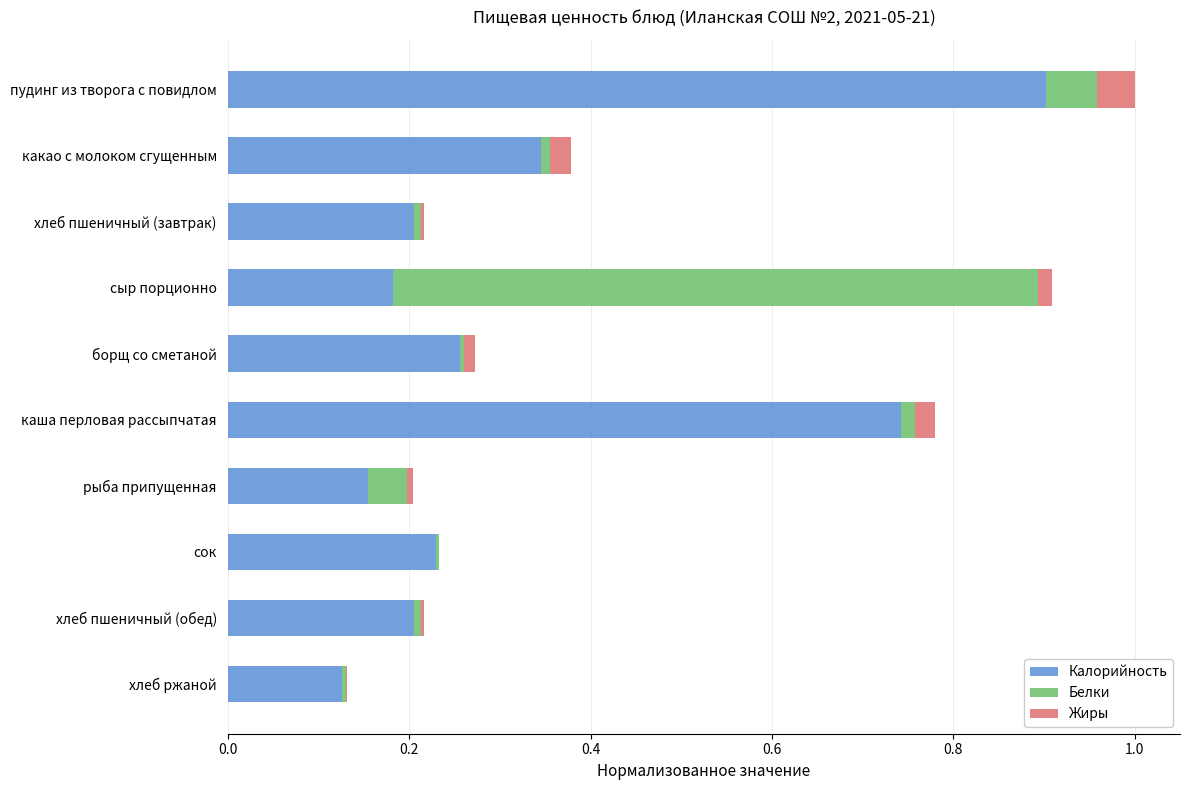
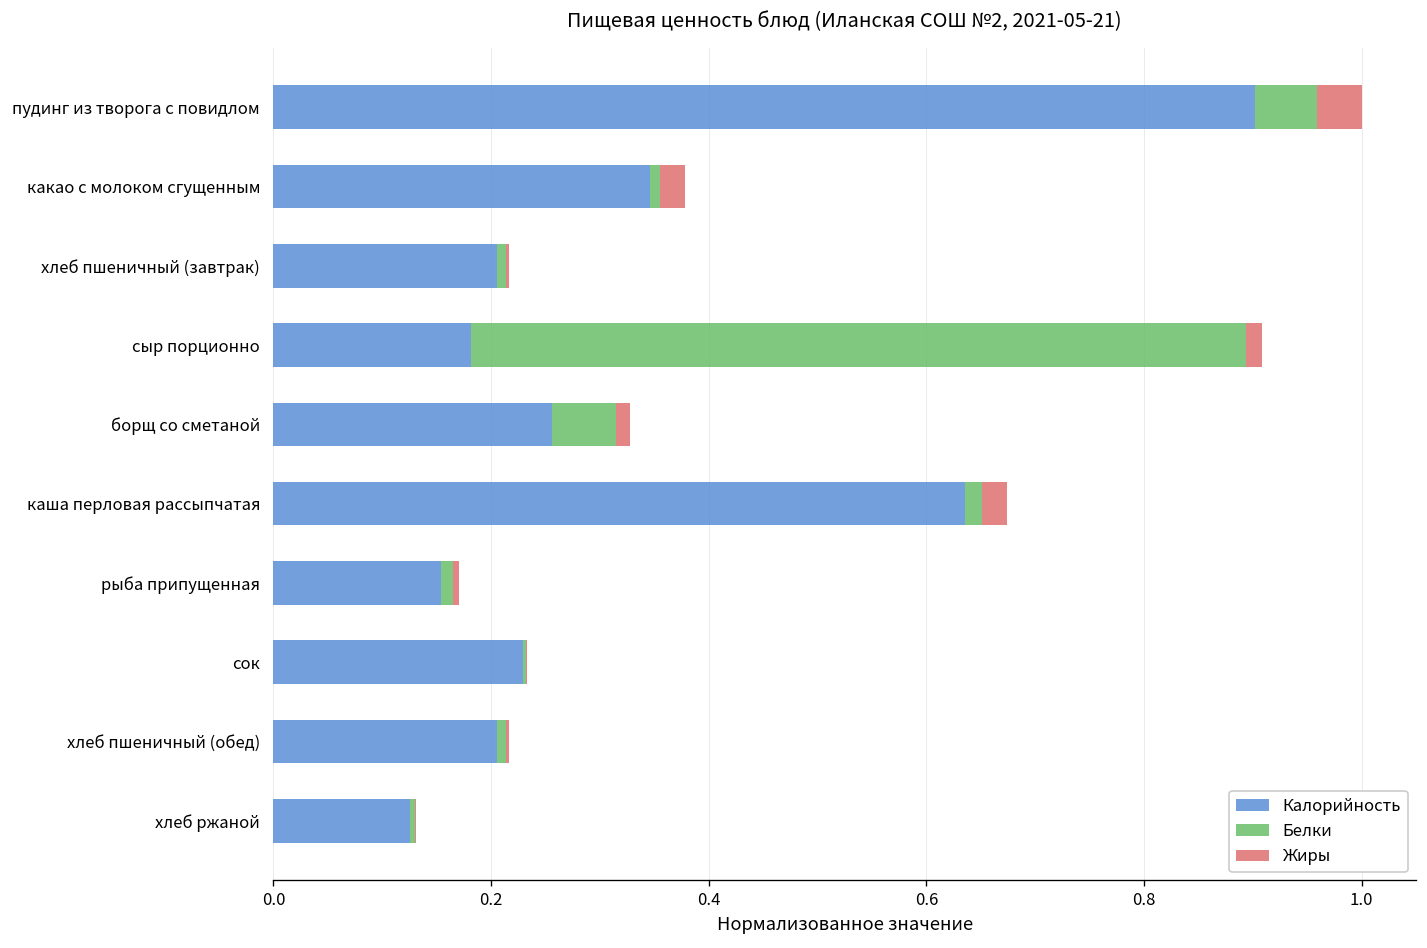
Белки, борщ со сметаной: 0.00 -> 0.06
Калорийность, каша перловая рассыпчатая: 0.74 -> 0.64
Белки, рыба припущенная: 0.04 -> 0.01
